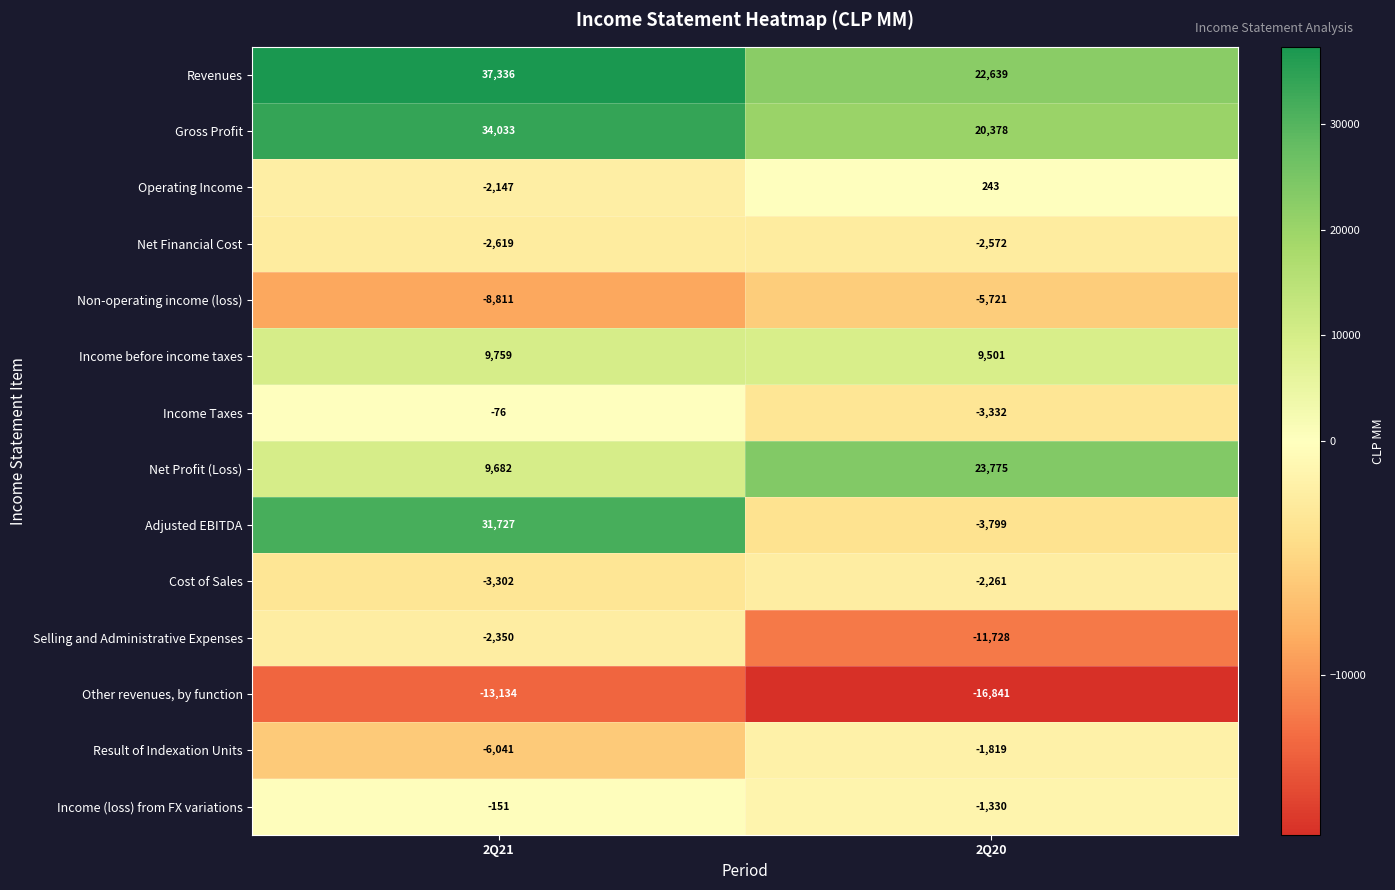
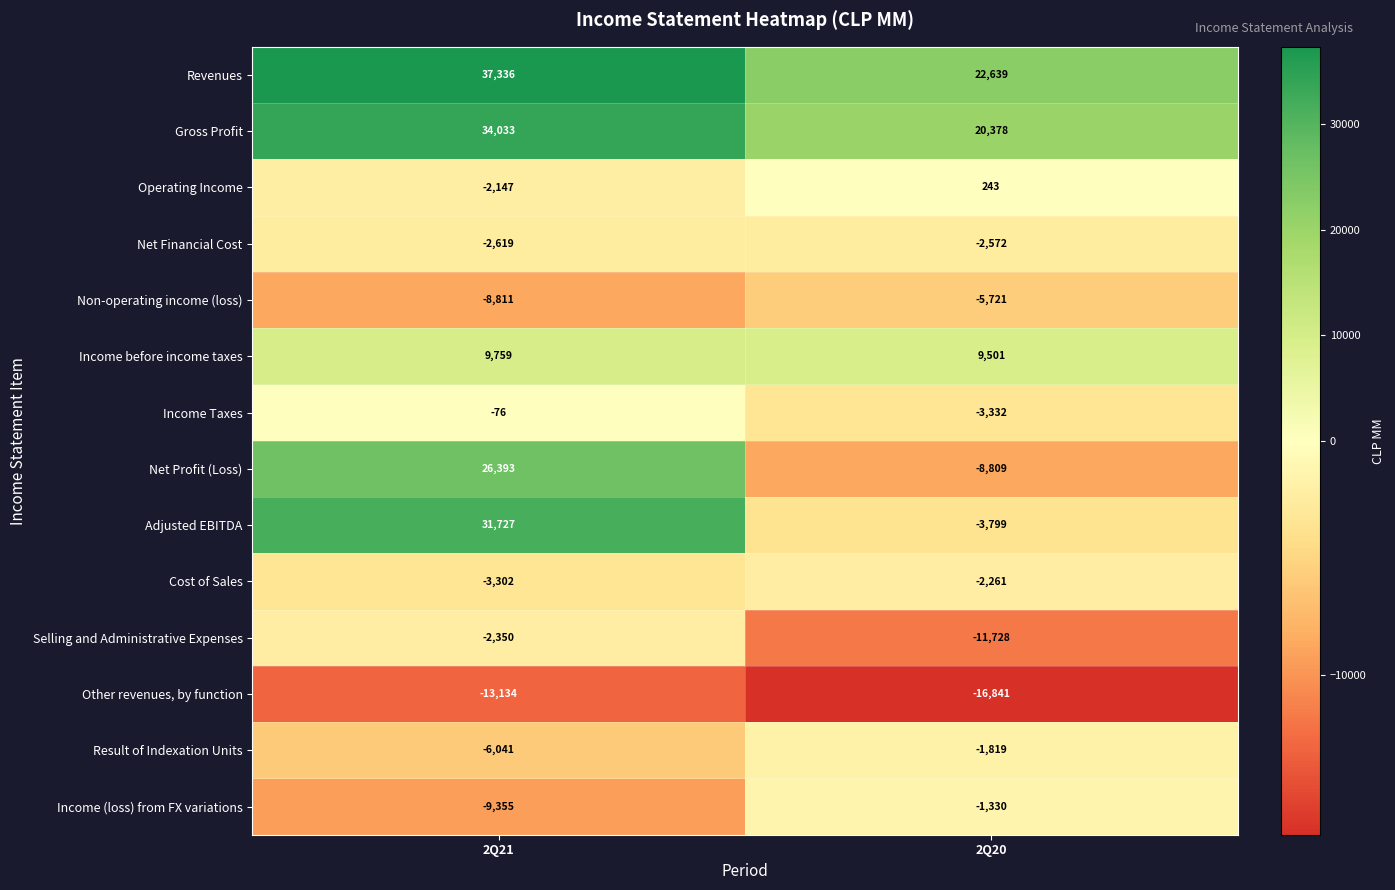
Net Profit (Loss), 2Q21: 9,682 -> 26,393
Net Profit (Loss), 2Q20: 23,775 -> -8,809
Income (loss) from FX variations, 2Q21: -151 -> -9,355
